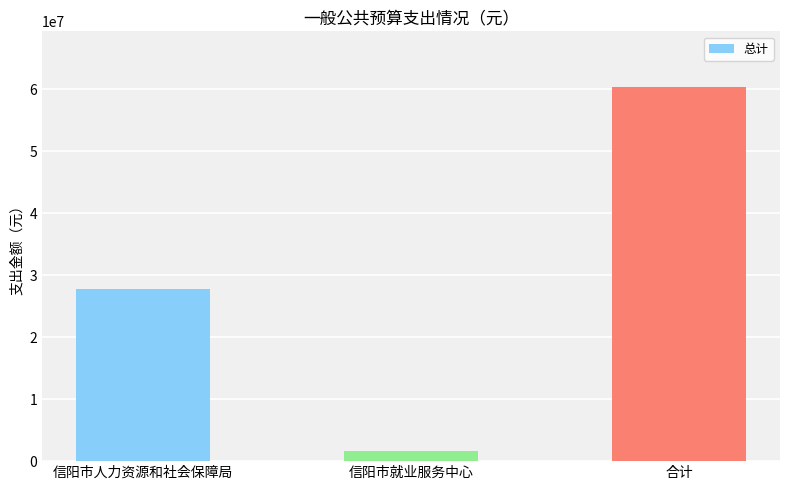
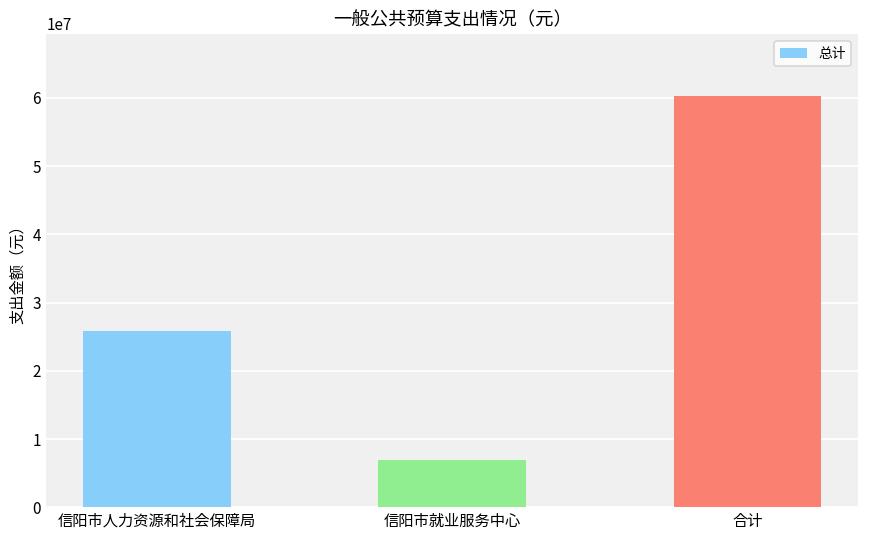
信阳市人力资源和社会保障局: 28000000 -> 26000000
信阳市就业服务中心: 2000000 -> 7000000
